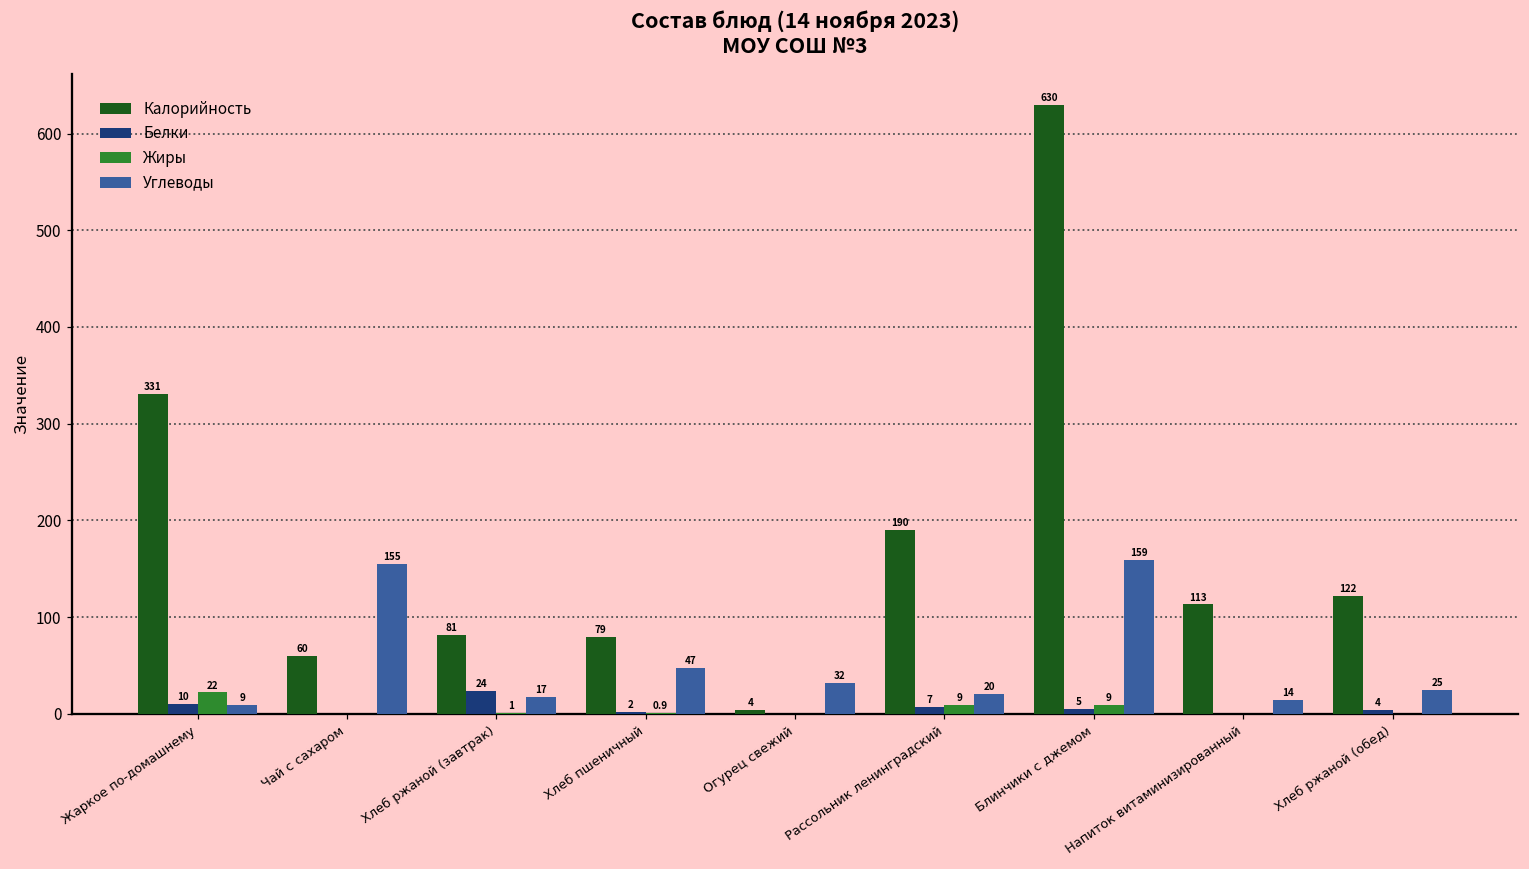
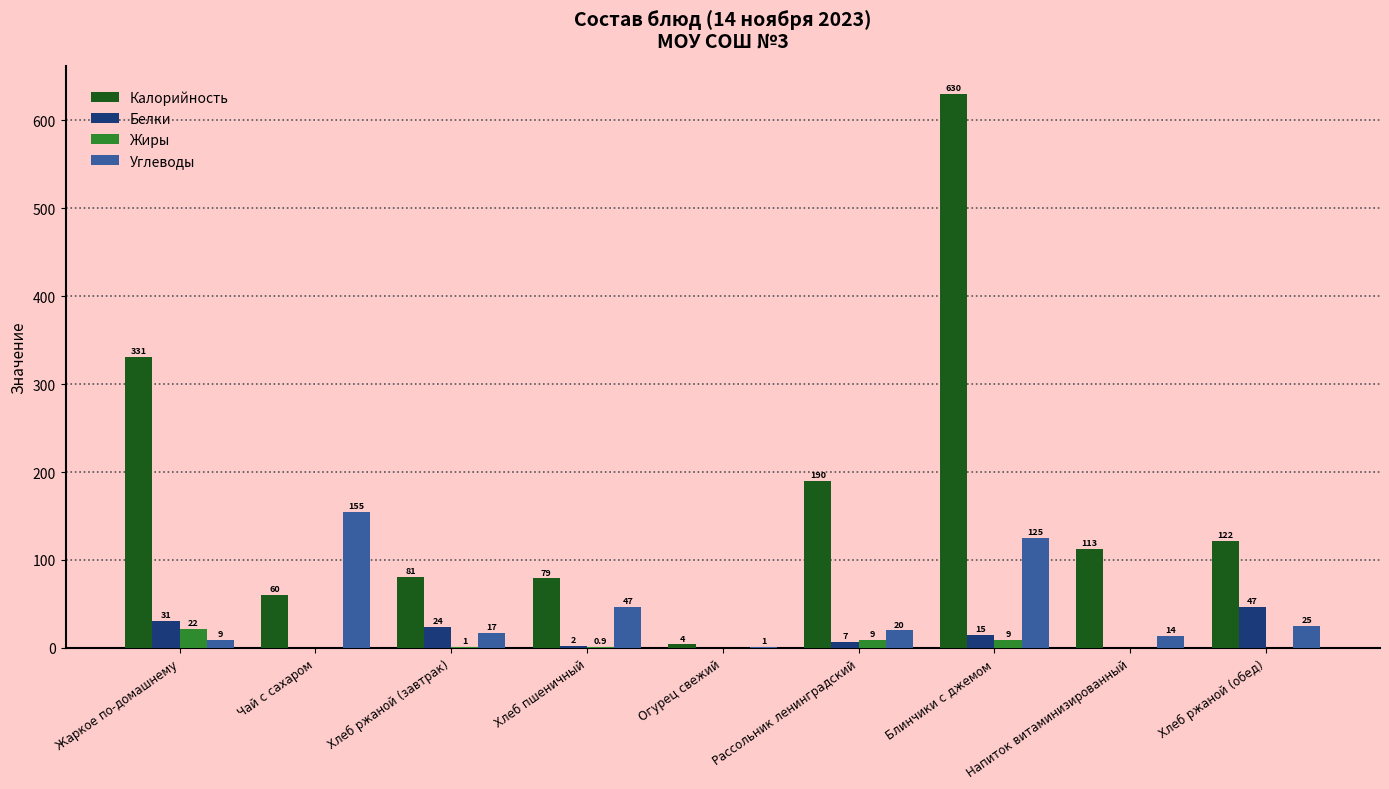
Белки, Жаркое по-домашнему: 10 -> 31
Углеводы, Огурец свежий: 32 -> 1
Белки, Блинчики с джемом: 5 -> 15
Углеводы, Блинчики с джемом: 159 -> 125
Белки, Хлеб ржаной (обед): 4 -> 47
